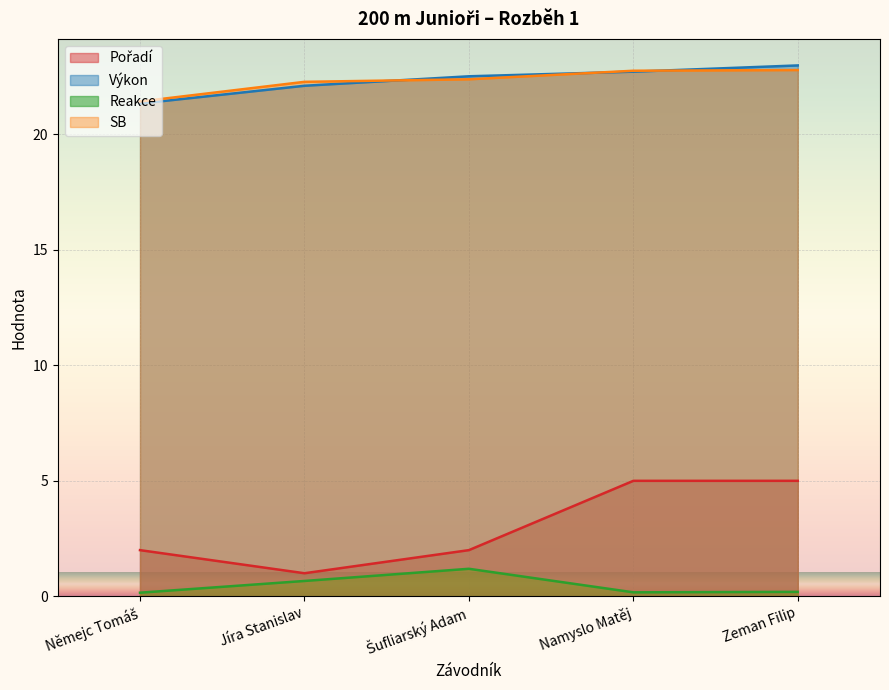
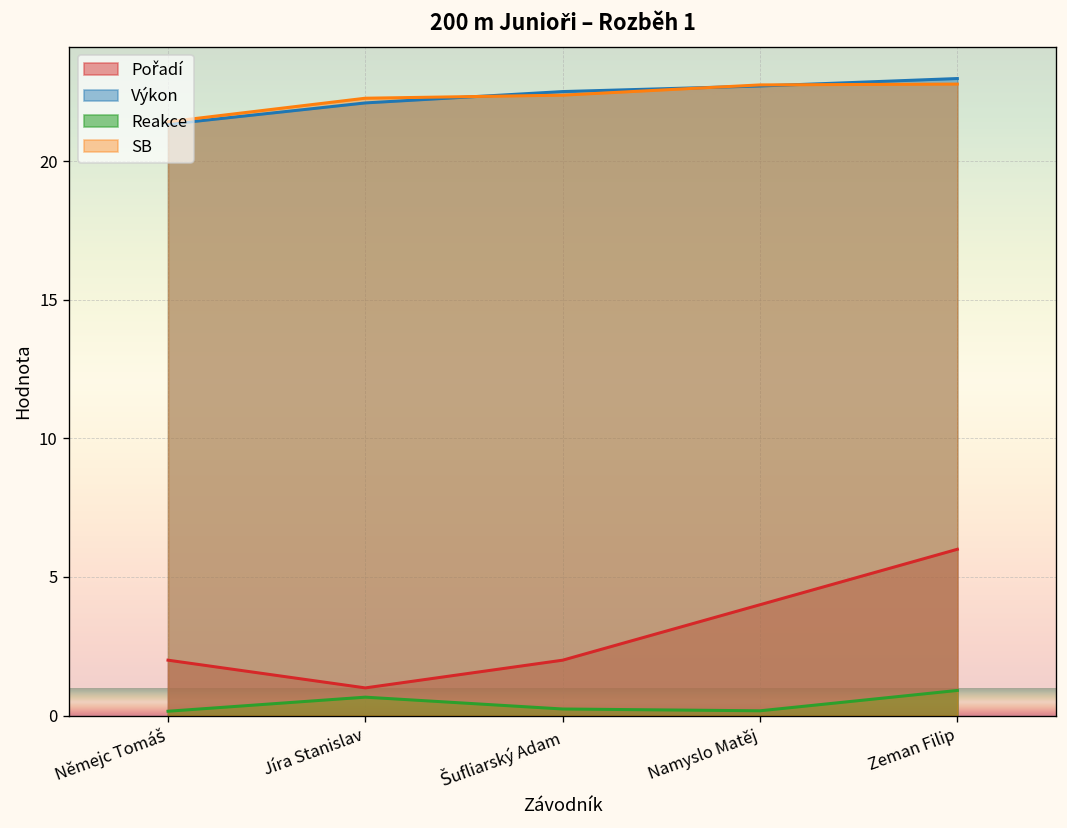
Reakce, Šufliarský Adam: 1.2 -> 0.2
Pořadí, Namyslo Matěj: 5 -> 4
Pořadí, Zeman Filip: 5 -> 6
Reakce, Zeman Filip: 0.2 -> 0.9
